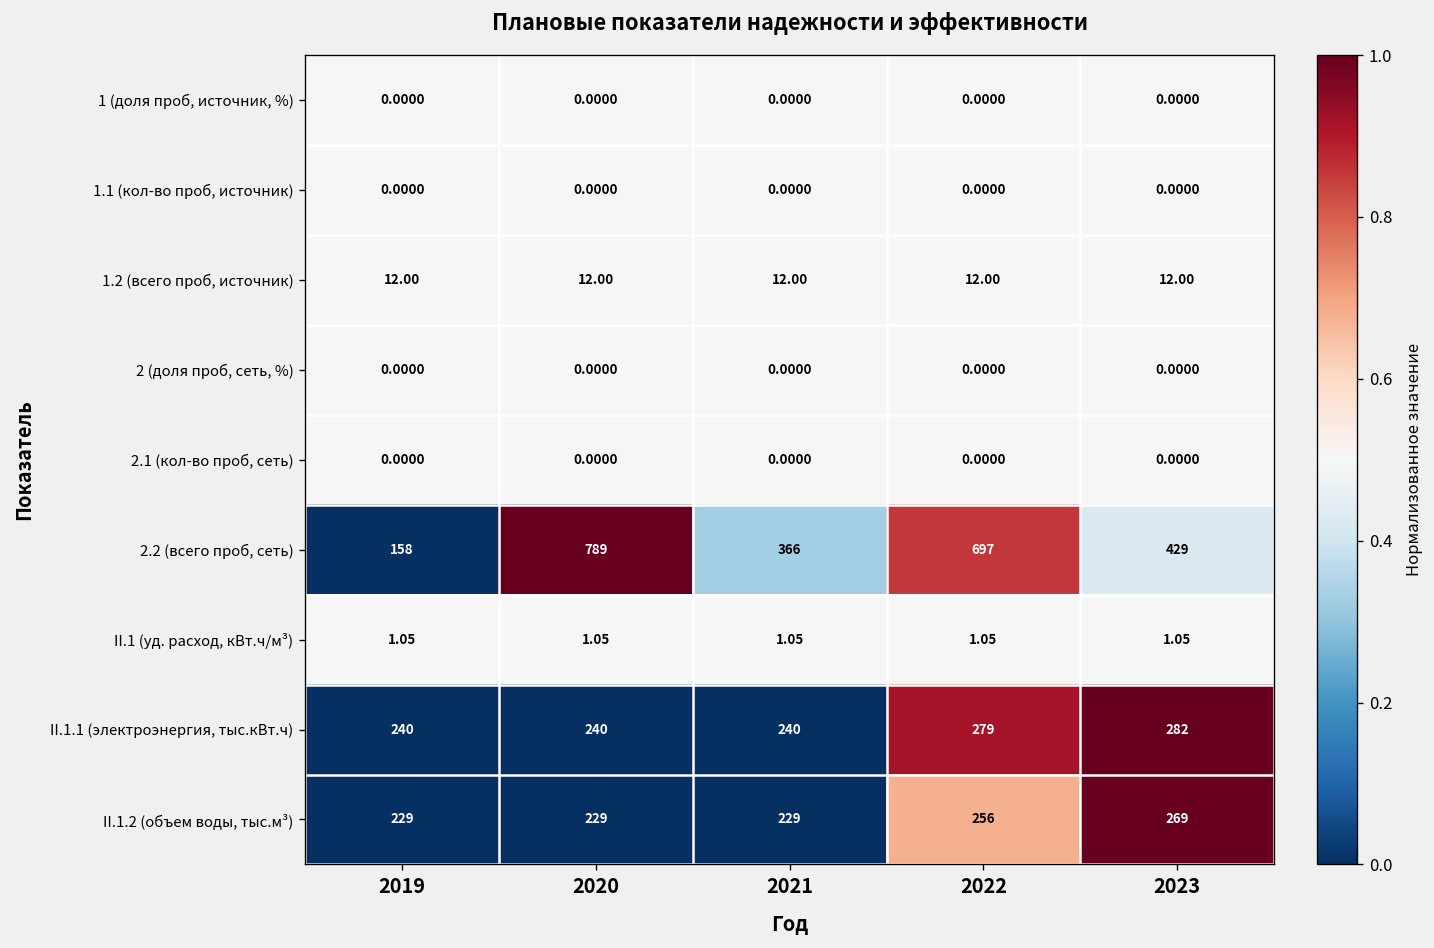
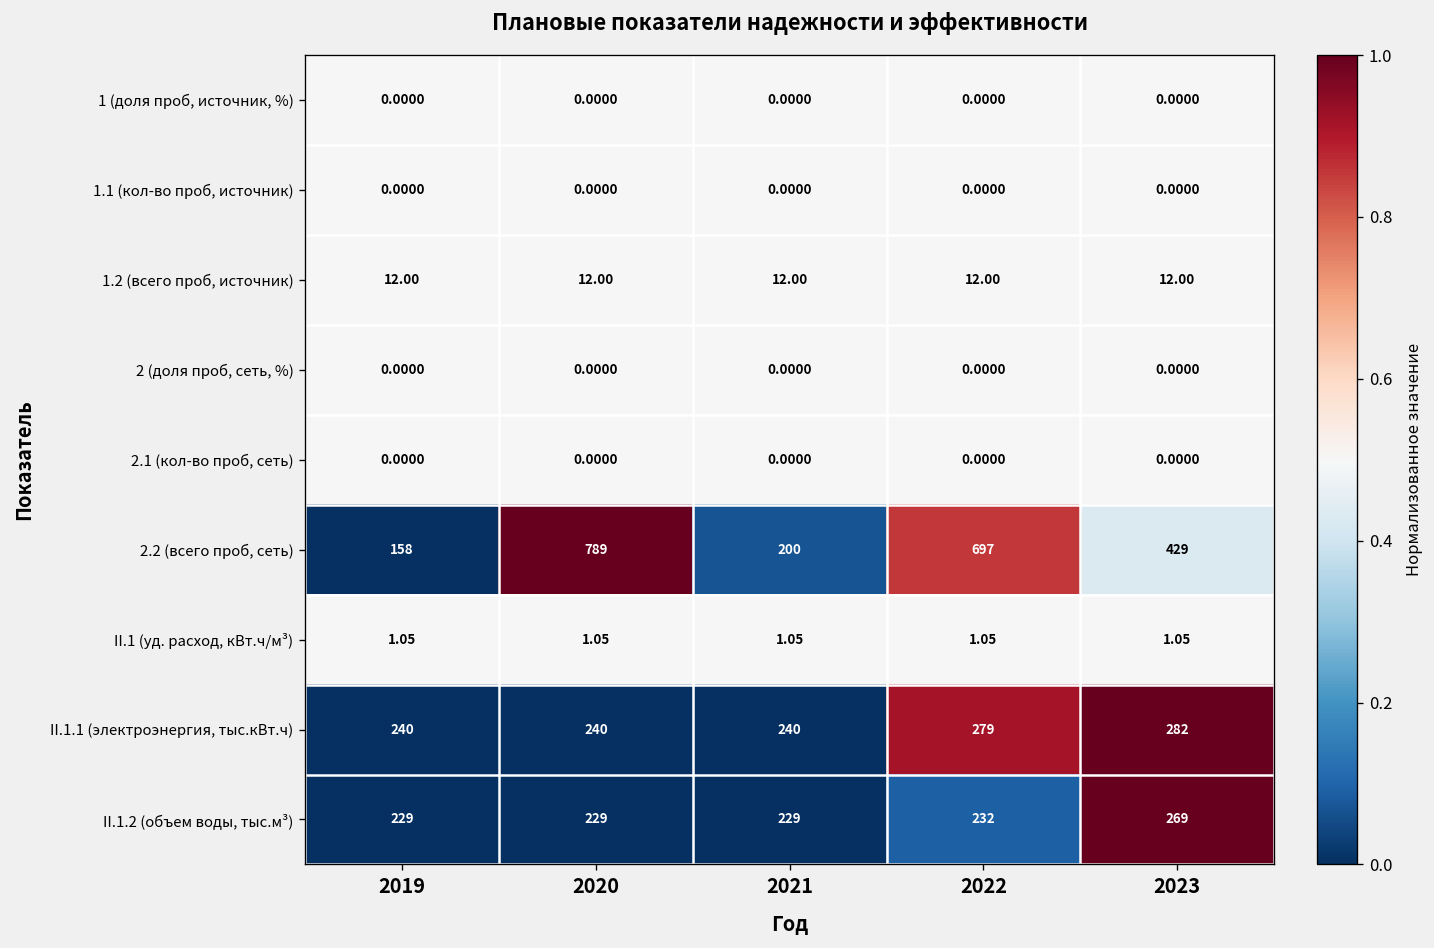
2.2 (всего проб, сеть), 2021: 366 -> 200
II.1.2 (объем воды, тыс.м³), 2022: 256 -> 232
